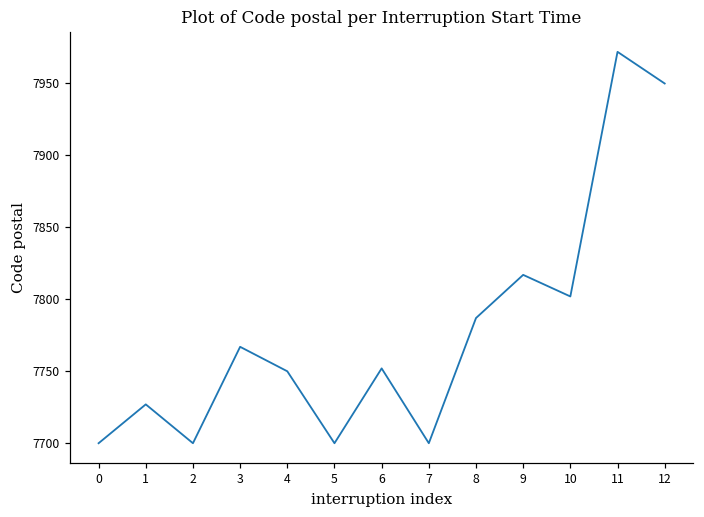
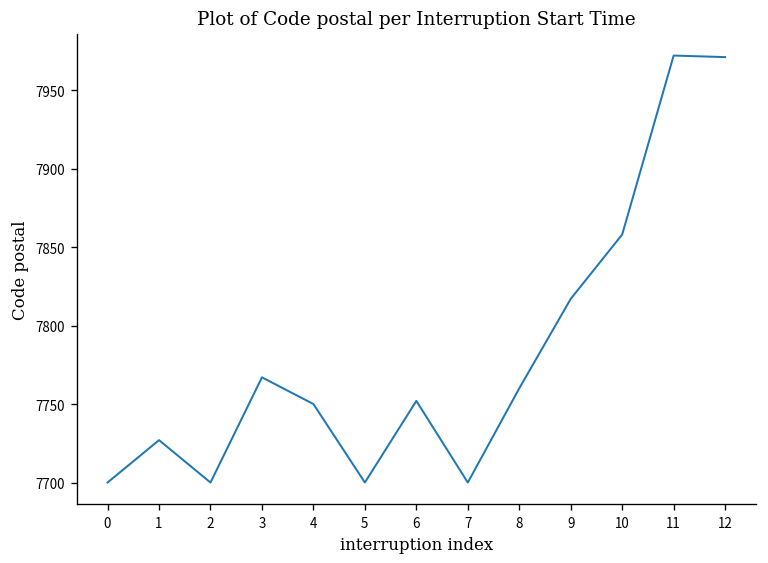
8: 7787 -> 7760
10: 7802 -> 7858
12: 7950 -> 7971
